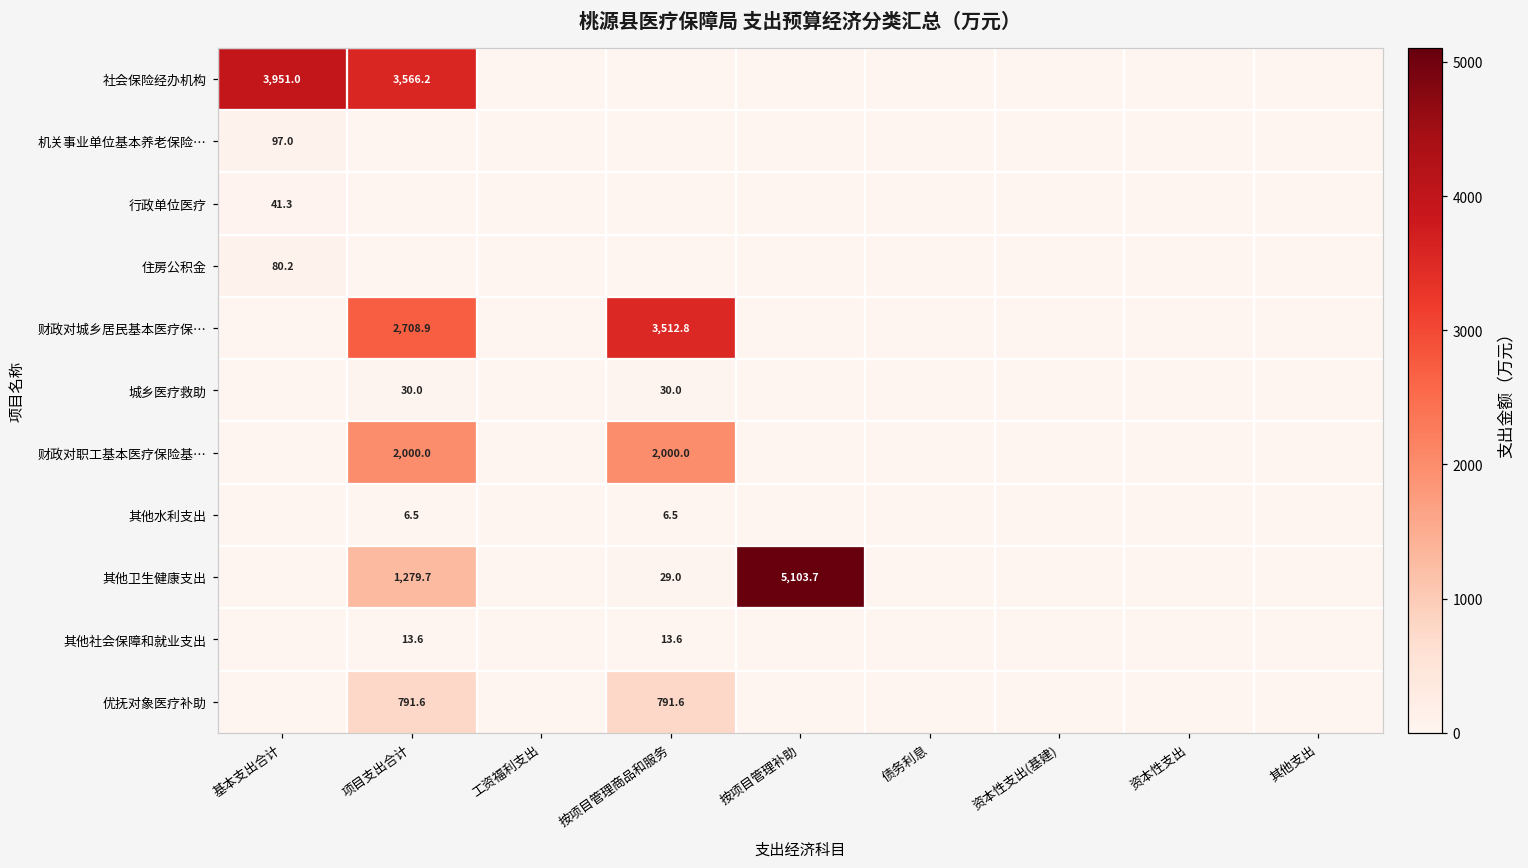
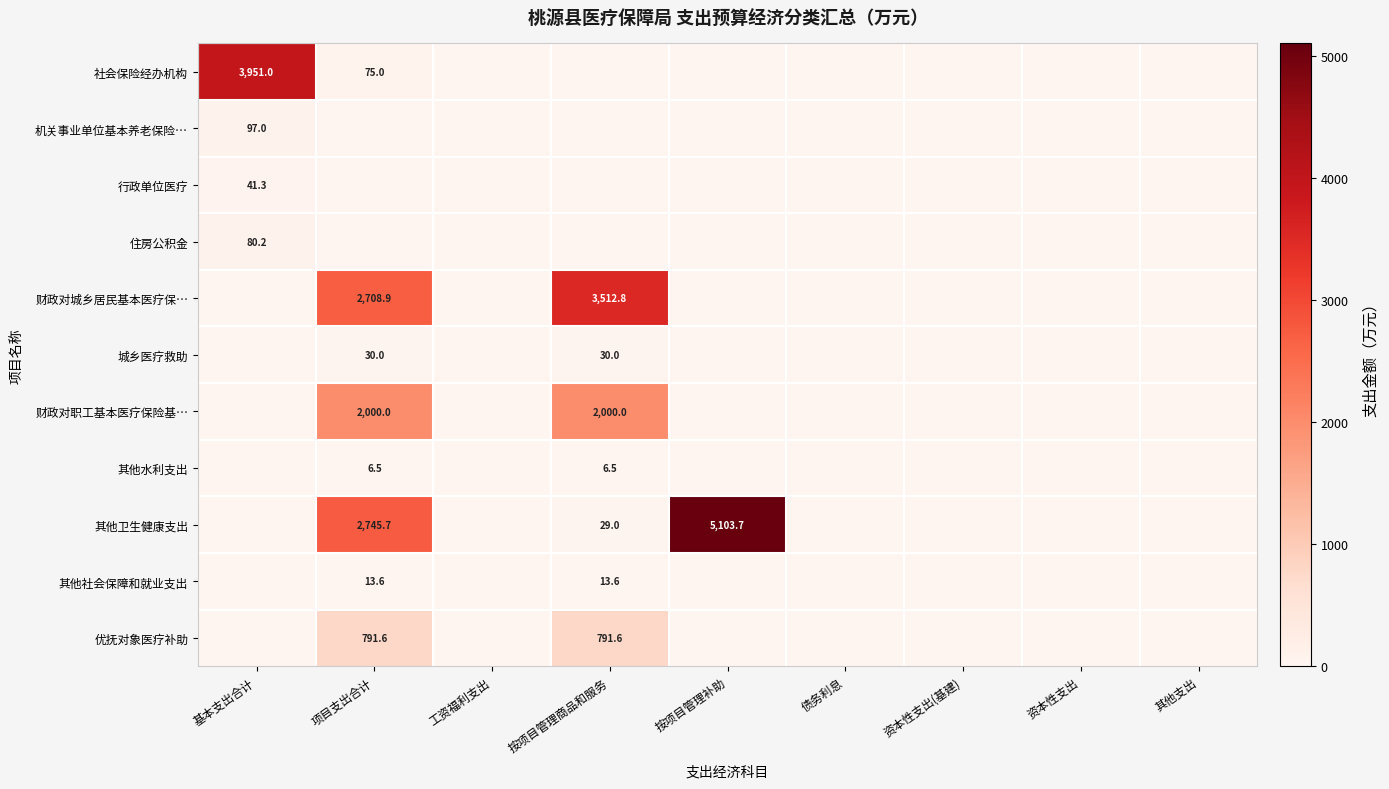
社会保险经办机构, 项目支出合计: 3,566.2 -> 75.0
其他卫生健康支出, 项目支出合计: 1,279.7 -> 2,745.7
